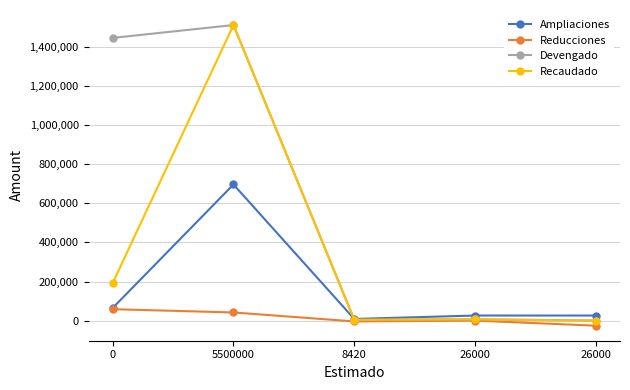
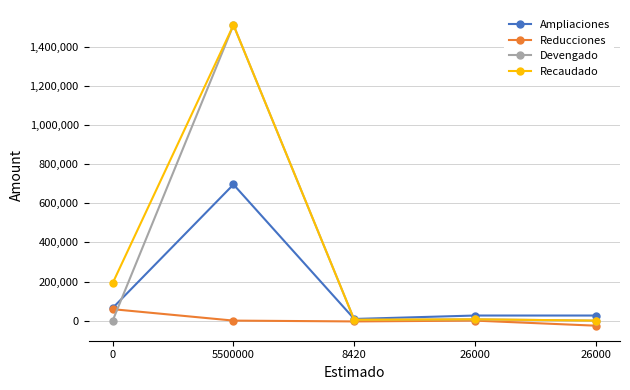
Devengado, 0: 1,450,000 -> 0
Reducciones, 5500000: 40,000 -> 0
